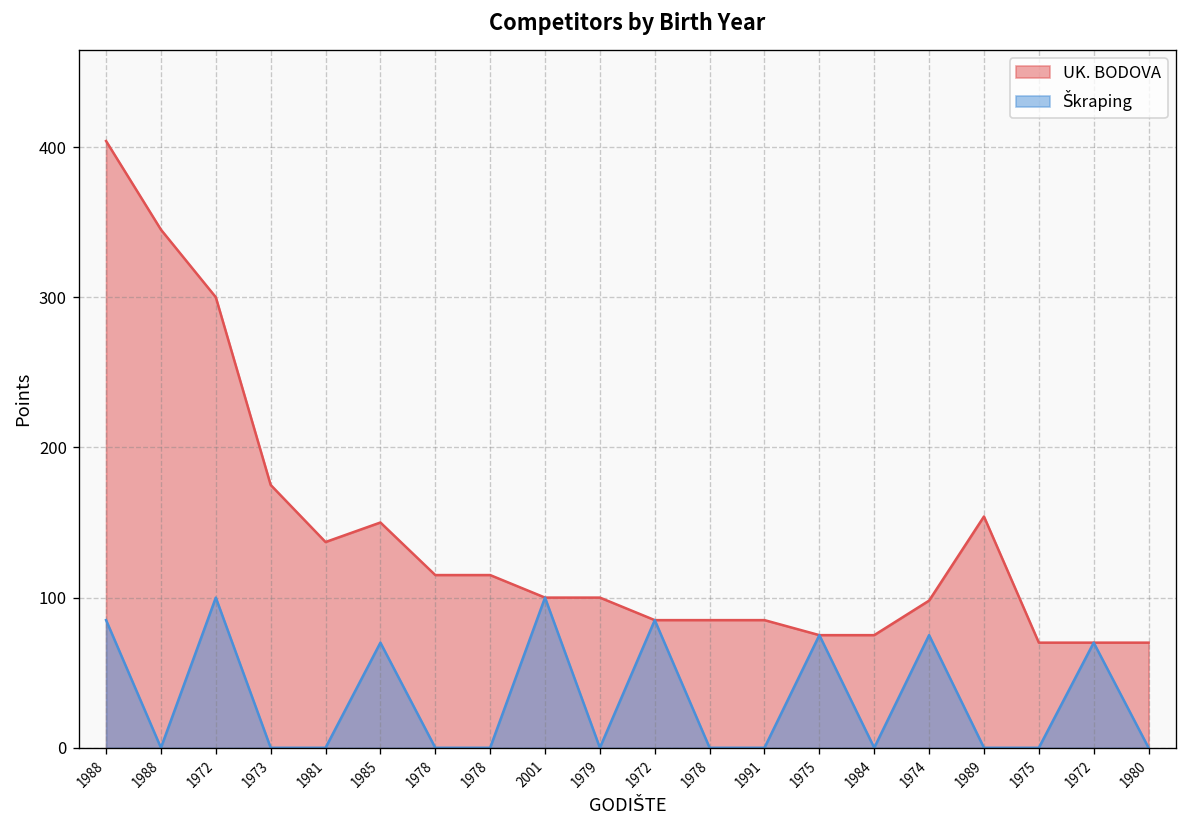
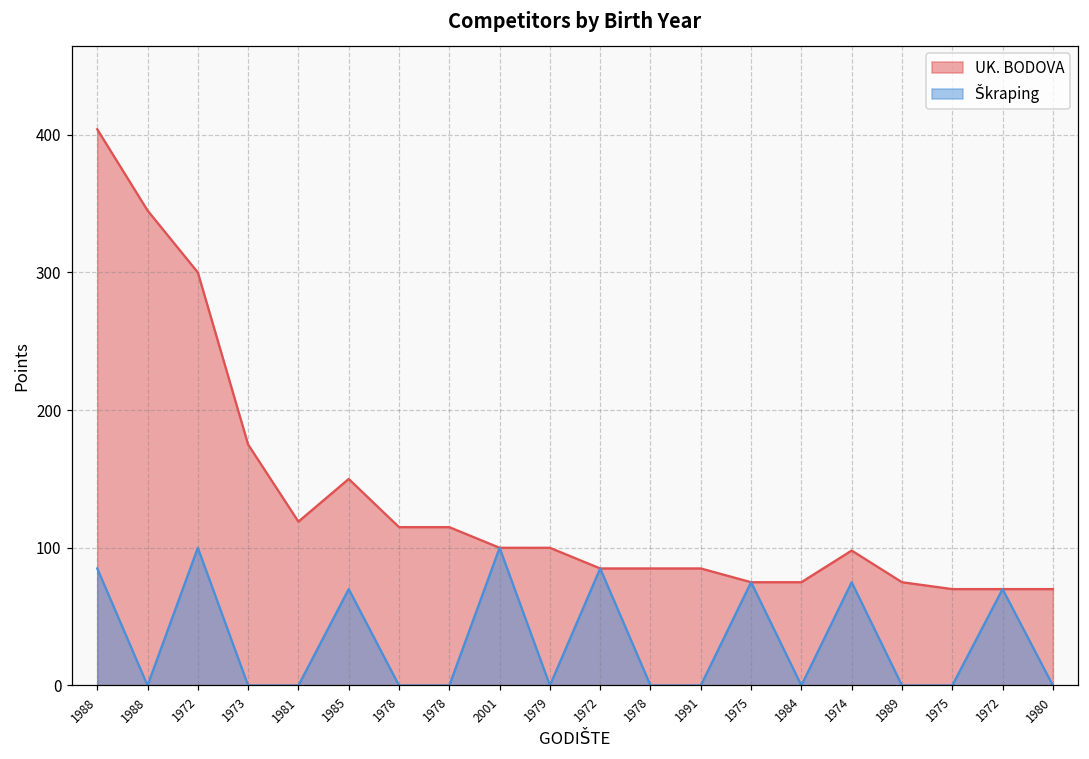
UK. BODOVA, 1981: 137 -> 119
UK. BODOVA, 1989: 154 -> 75
